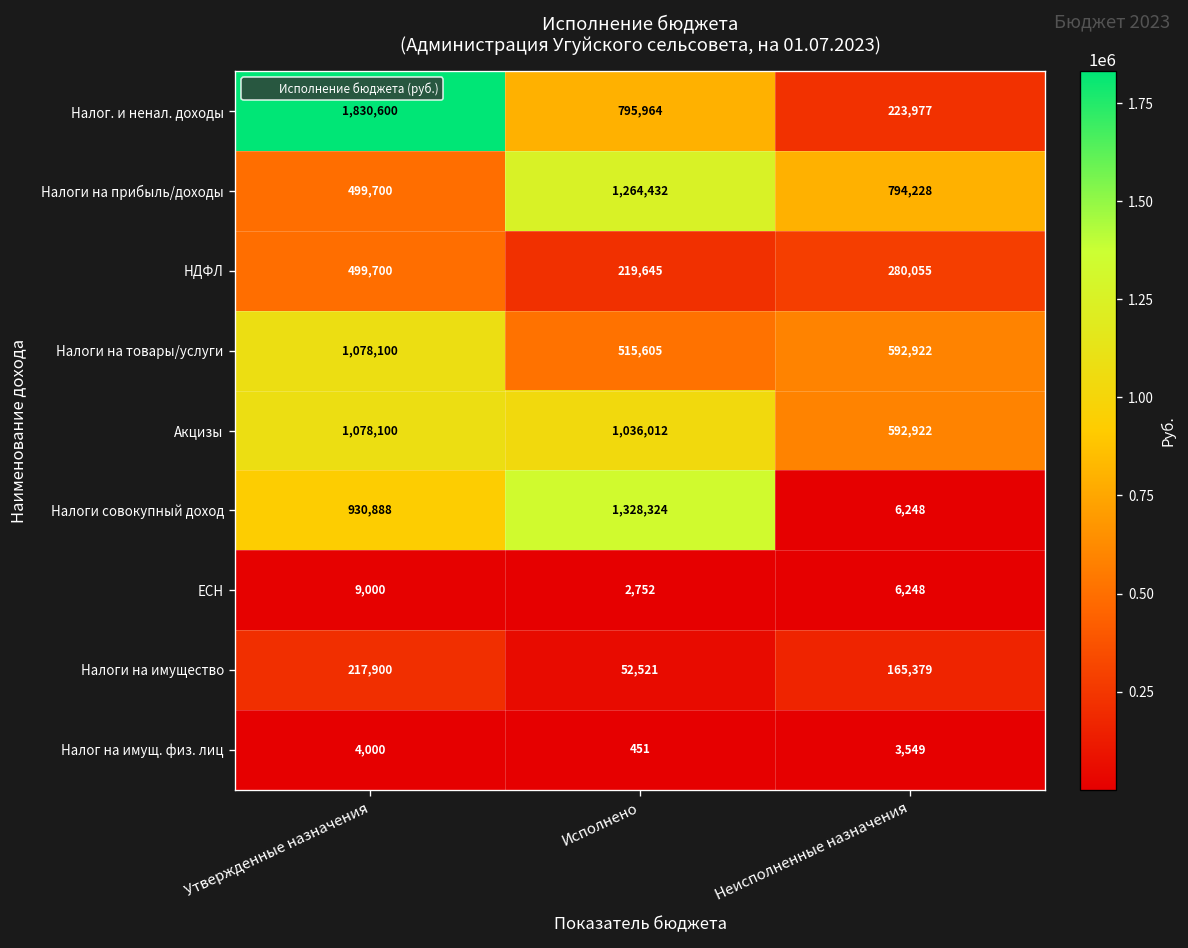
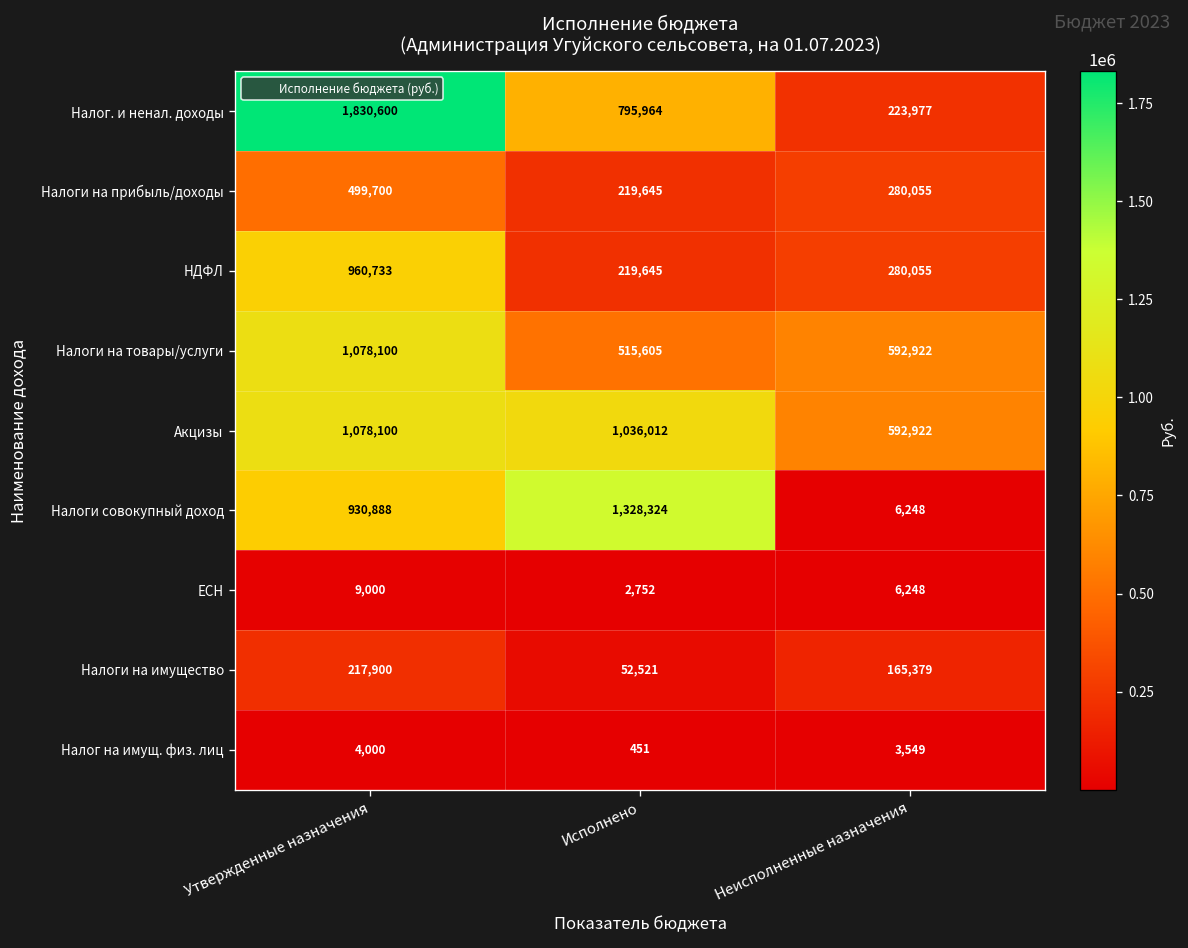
Налоги на прибыль/доходы, Исполнено: 1,264,432 -> 219,645
Налоги на прибыль/доходы, Неисполненные назначения: 794,228 -> 280,055
НДФЛ, Утвержденные назначения: 499,700 -> 960,733
